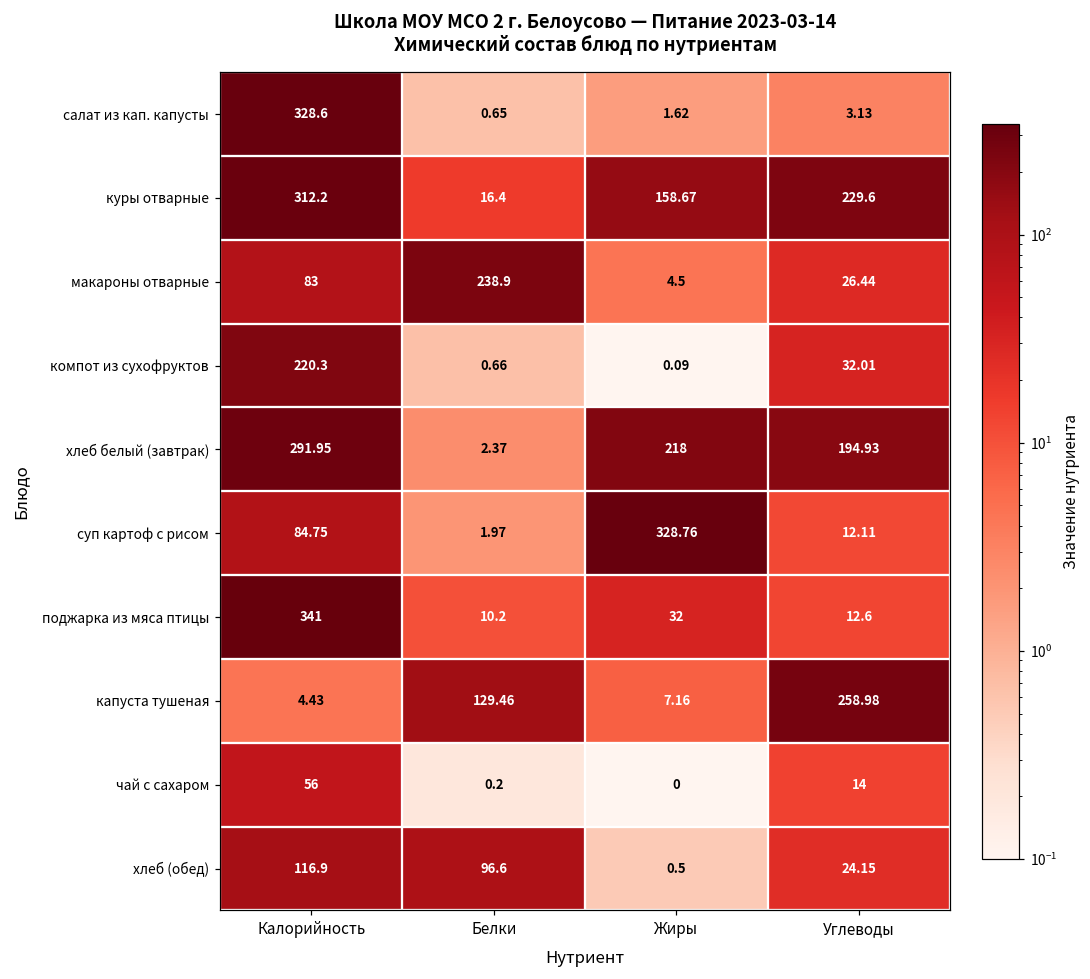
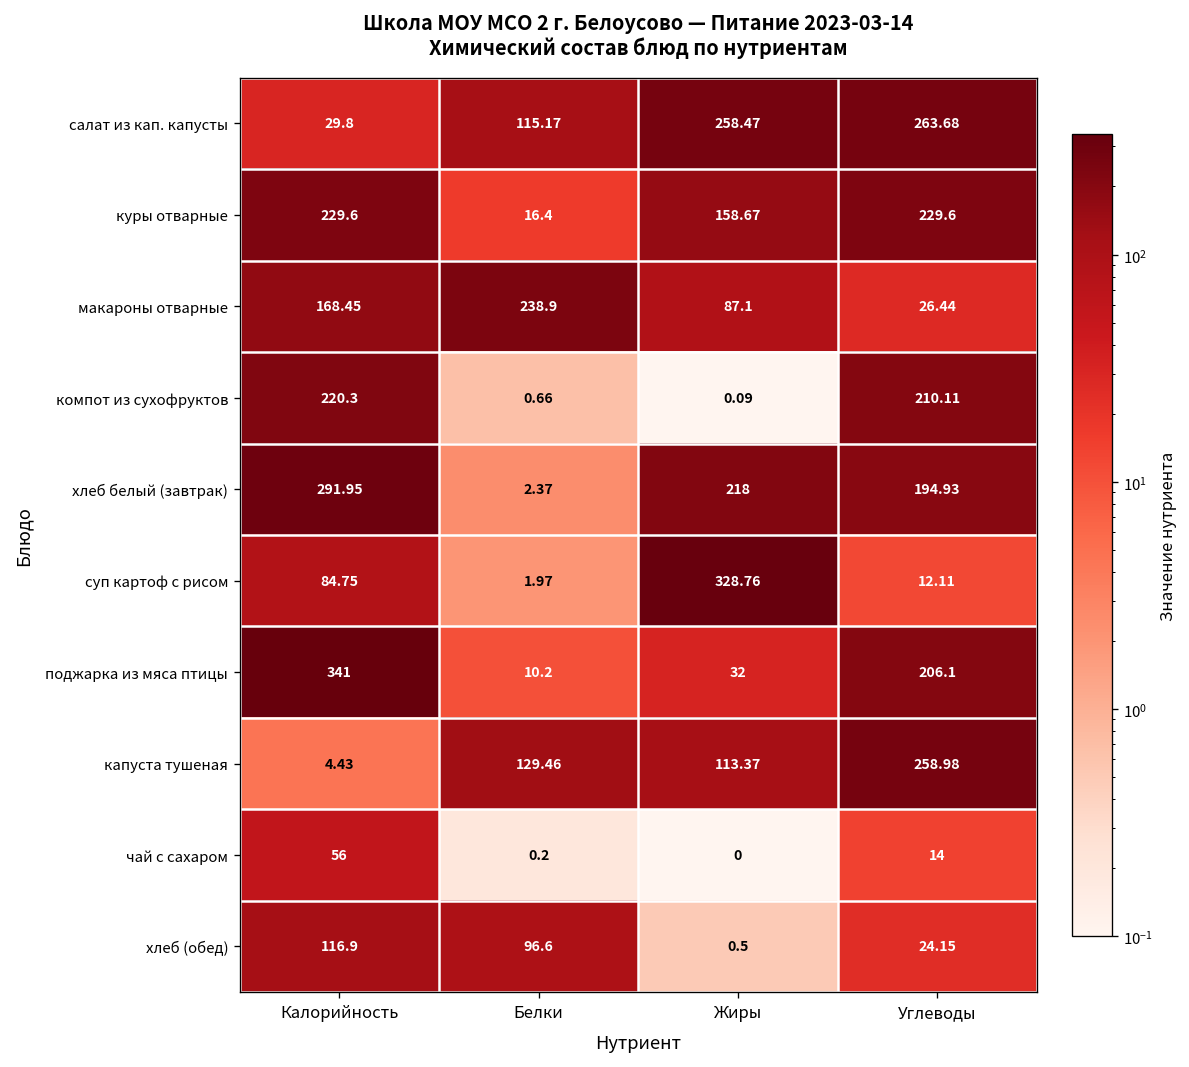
салат из кап. капусты, Калорийность: 328.6 -> 29.8
салат из кап. капусты, Белки: 0.65 -> 115.17
салат из кап. капусты, Жиры: 1.62 -> 258.47
салат из кап. капусты, Углеводы: 3.13 -> 263.68
куры отварные, Калорийность: 312.2 -> 229.6
макароны отварные, Калорийность: 83 -> 168.45
макароны отварные, Жиры: 4.5 -> 87.1
компот из сухофруктов, Углеводы: 32.01 -> 210.11
поджарка из мяса птицы, Углеводы: 12.6 -> 206.1
капуста тушеная, Жиры: 7.16 -> 113.37
